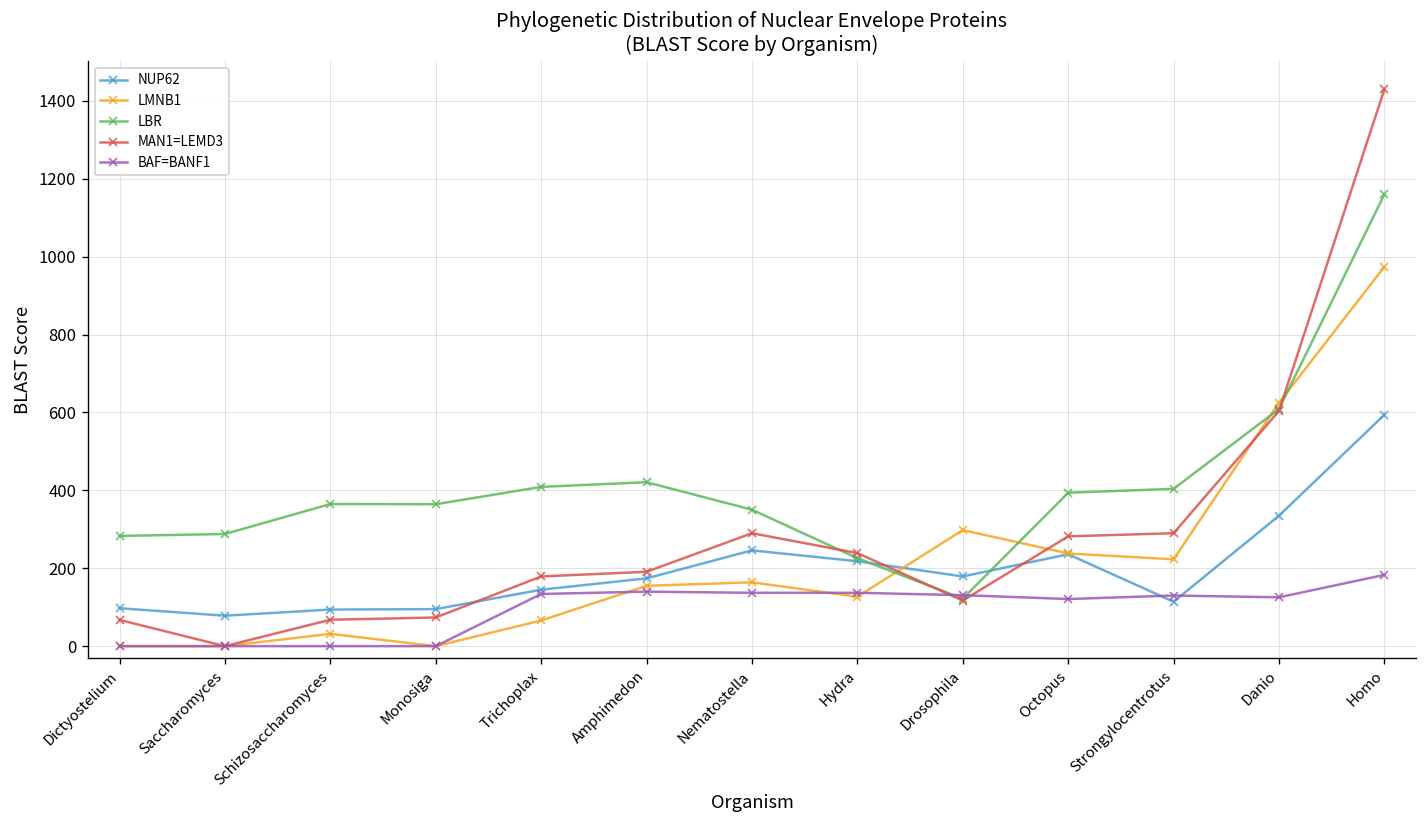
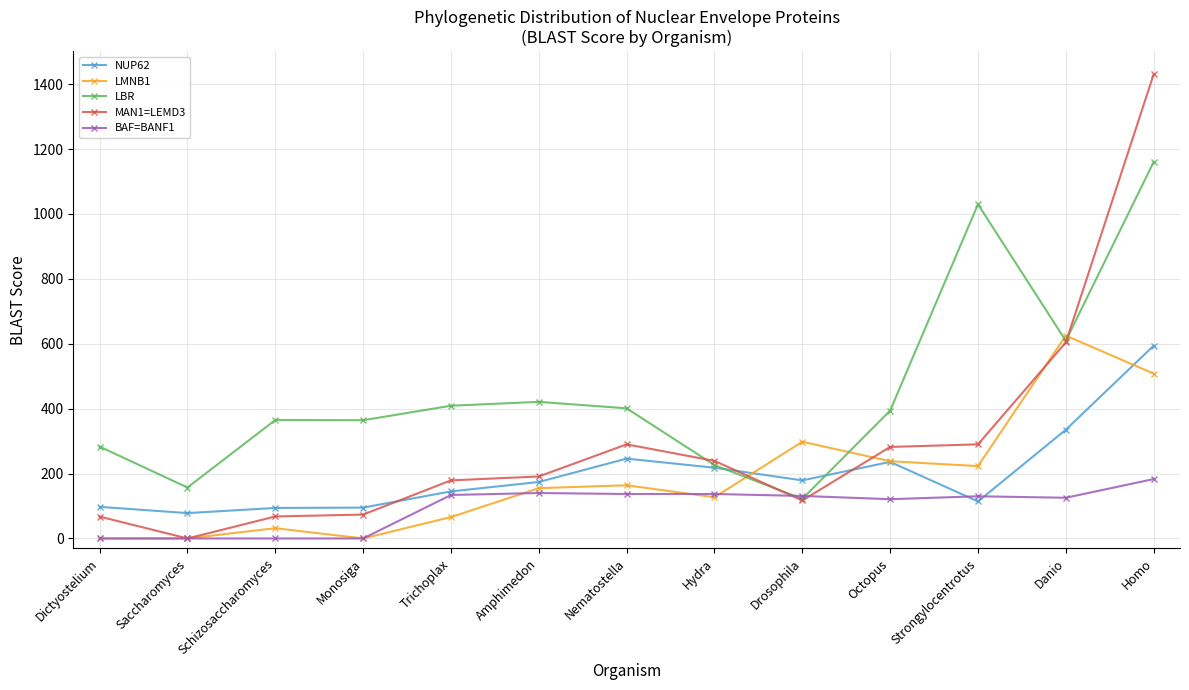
LBR, Saccharomyces: 290 -> 160
LBR, Nematostella: 350 -> 400
LBR, Strongylocentrotus: 400 -> 1030
LMNB1, Homo: 970 -> 510
